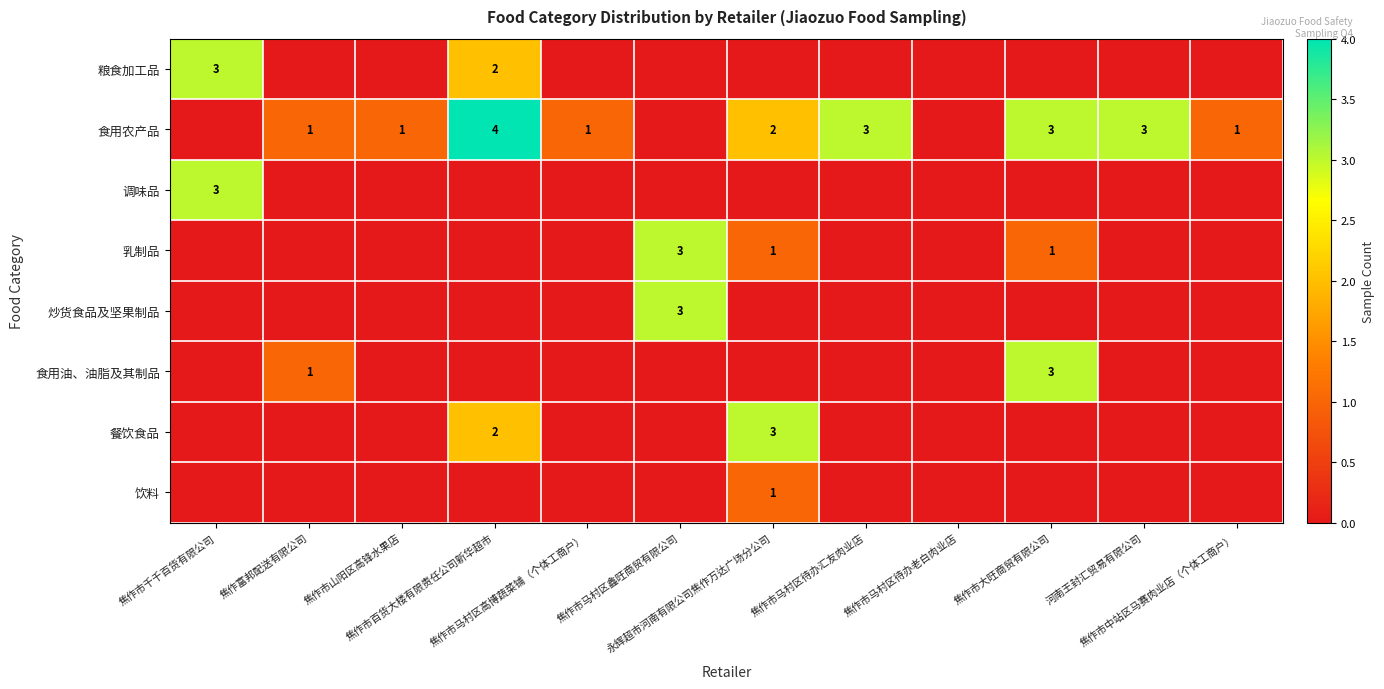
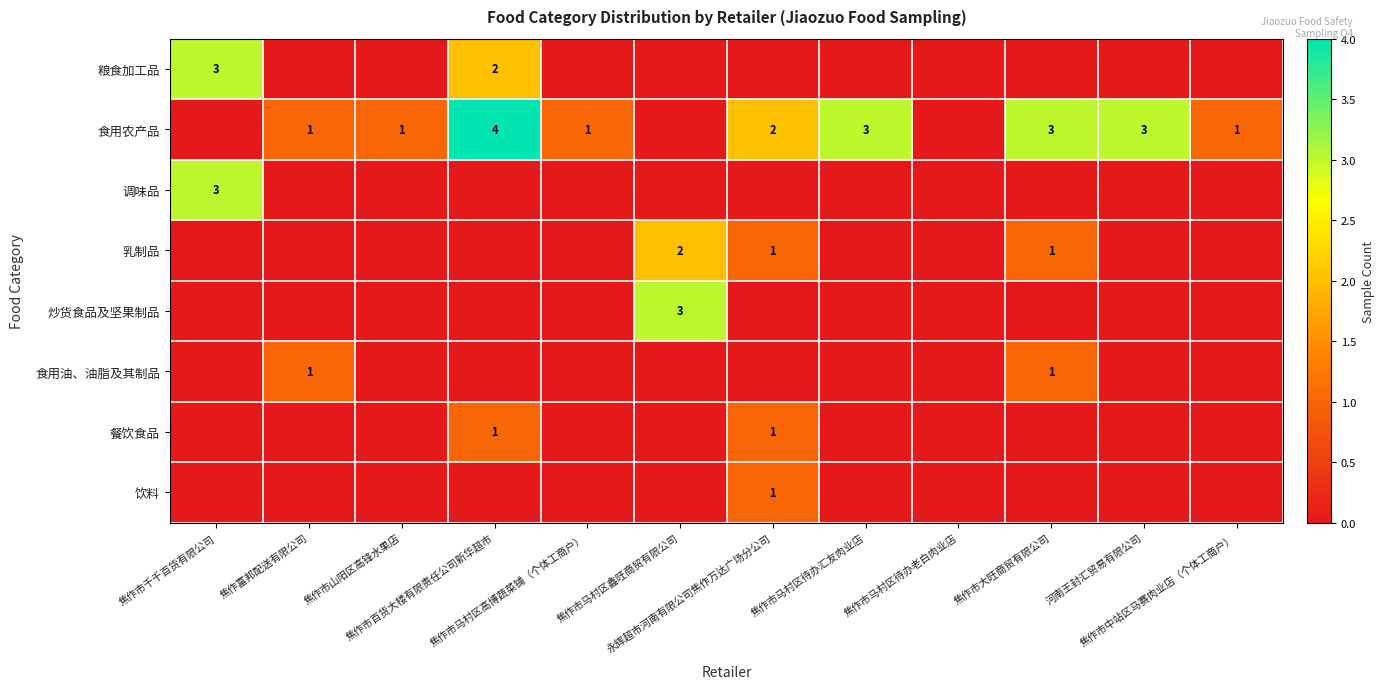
乳制品, 焦作市马村区鑫旺商贸有限公司: 3 -> 2
食用油、油脂及其制品, 焦作市大旺商贸有限公司: 3 -> 1
餐饮食品, 焦作市百货大楼有限责任公司新华超市: 2 -> 1
餐饮食品, 永辉超市河南有限公司焦作万达广场分公司: 3 -> 1
